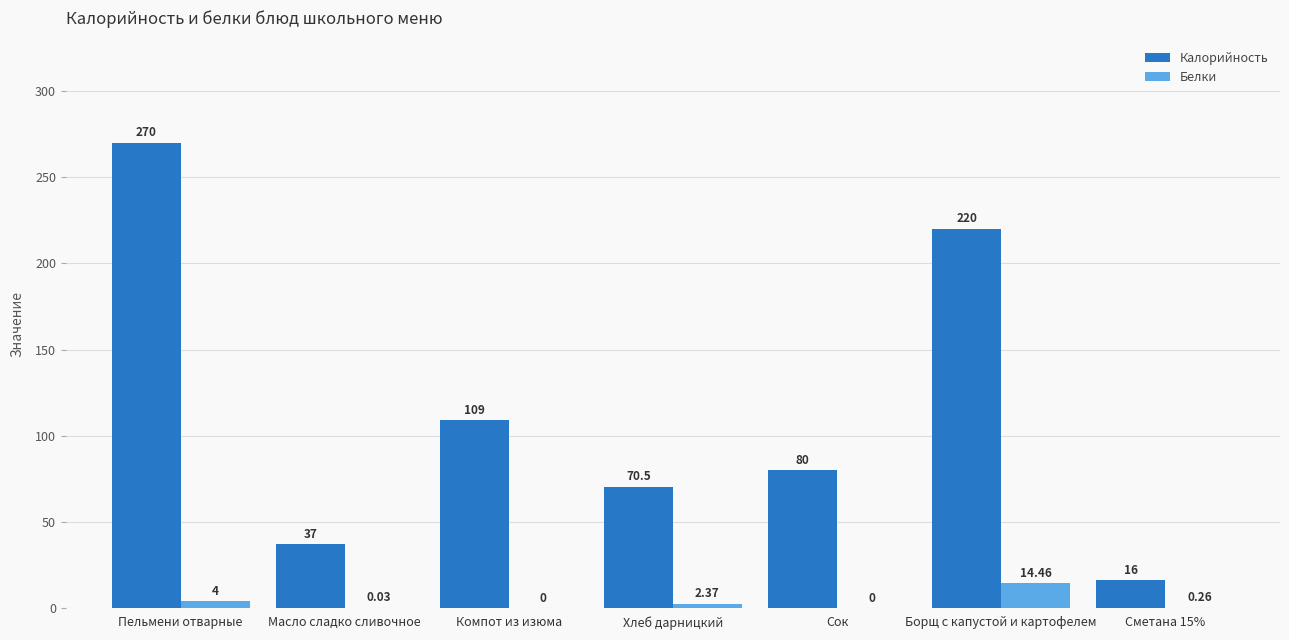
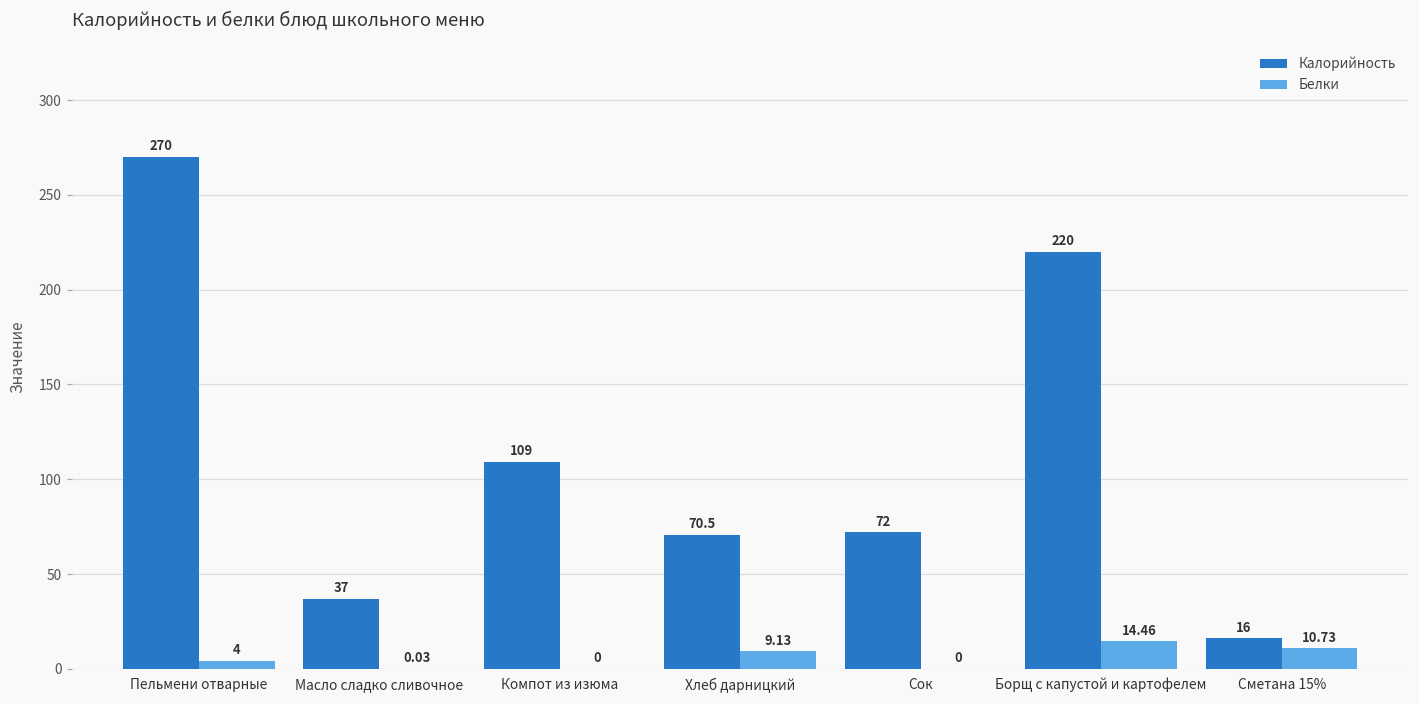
Белки, Хлеб дарницкий: 2.37 -> 9.13
Калорийность, Сок: 80 -> 72
Белки, Сметана 15%: 0.26 -> 10.73
